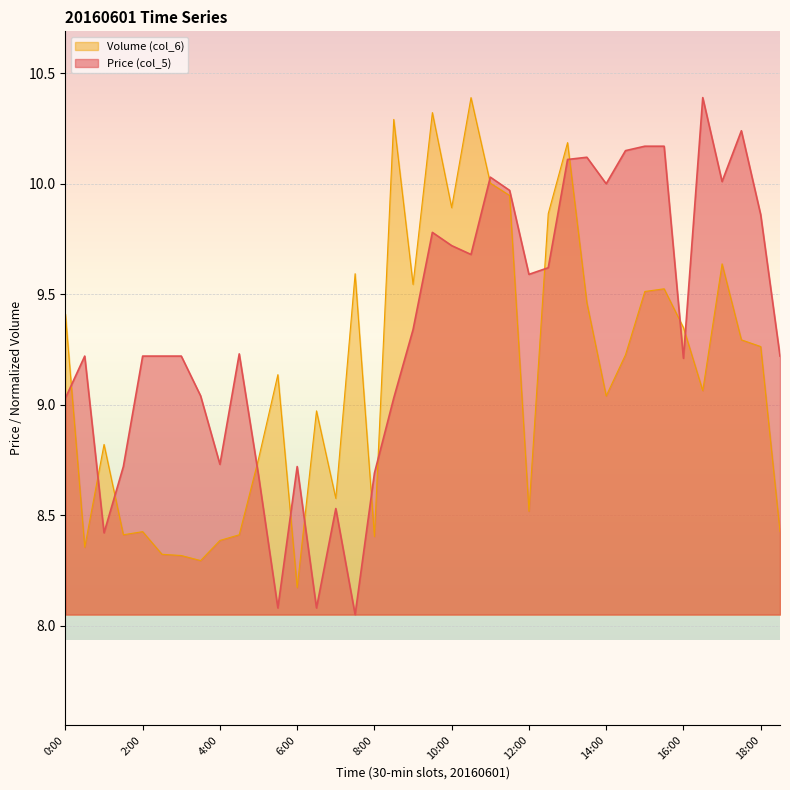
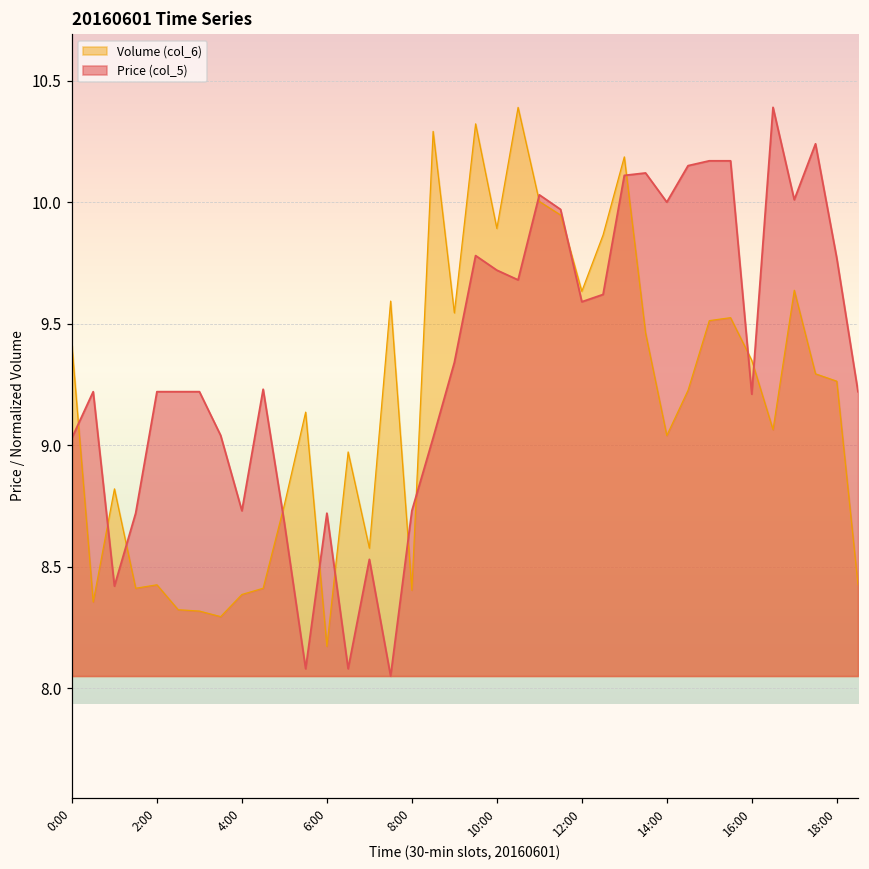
Price (col_5), 8:00: 8.69 -> 8.73
Volume (col_6), 12:00: 8.52 -> 9.63
Price (col_5), 18:00: 9.86 -> 9.77
